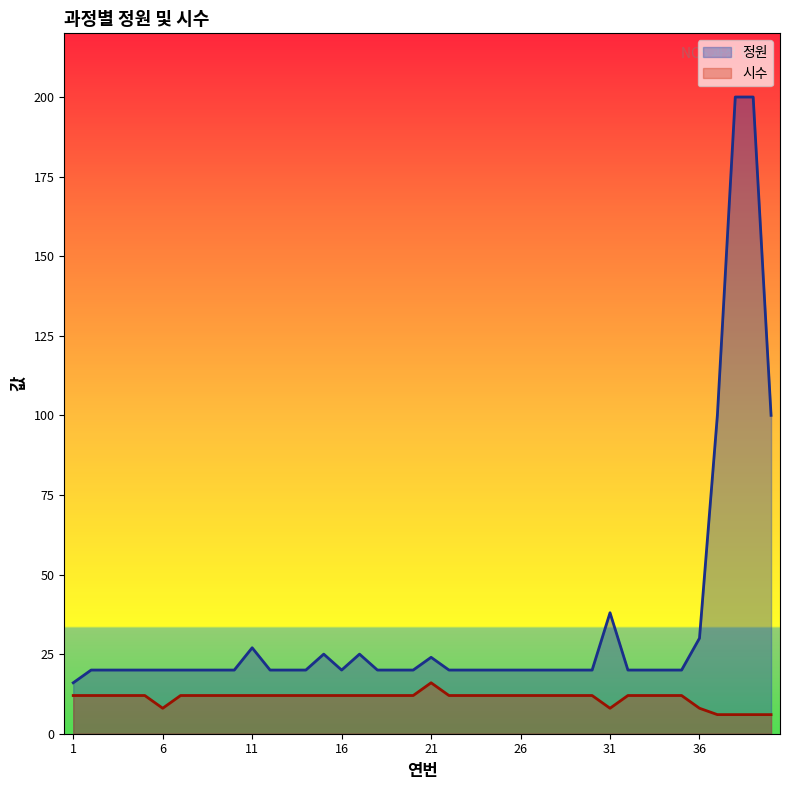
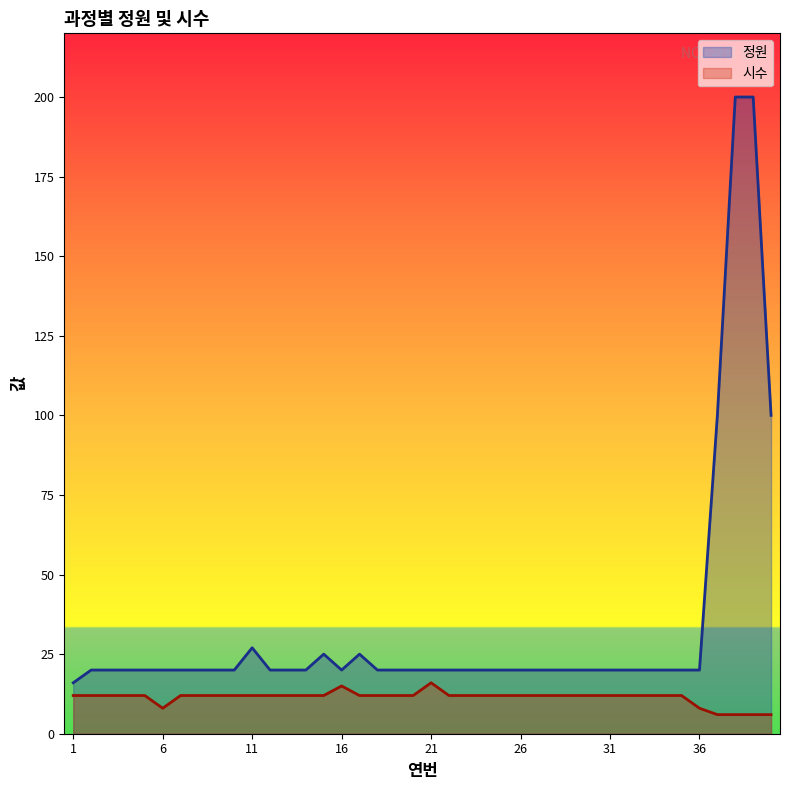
시수, 16: 12 -> 15
정원, 21: 24 -> 20
정원, 31: 38 -> 20
시수, 31: 8 -> 12
정원, 36: 30 -> 20
